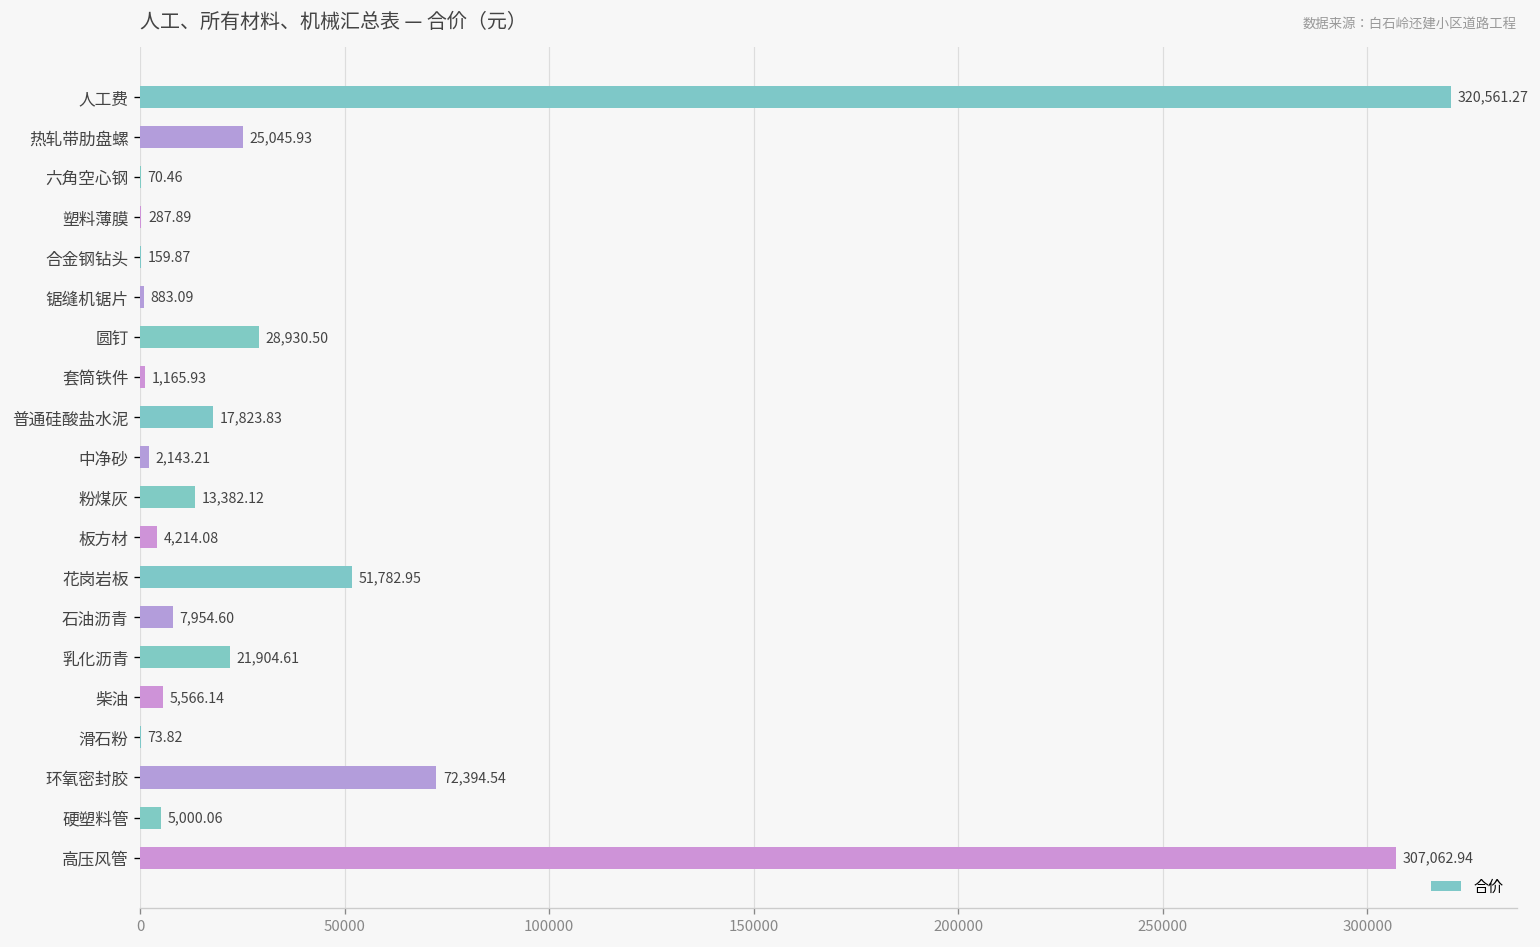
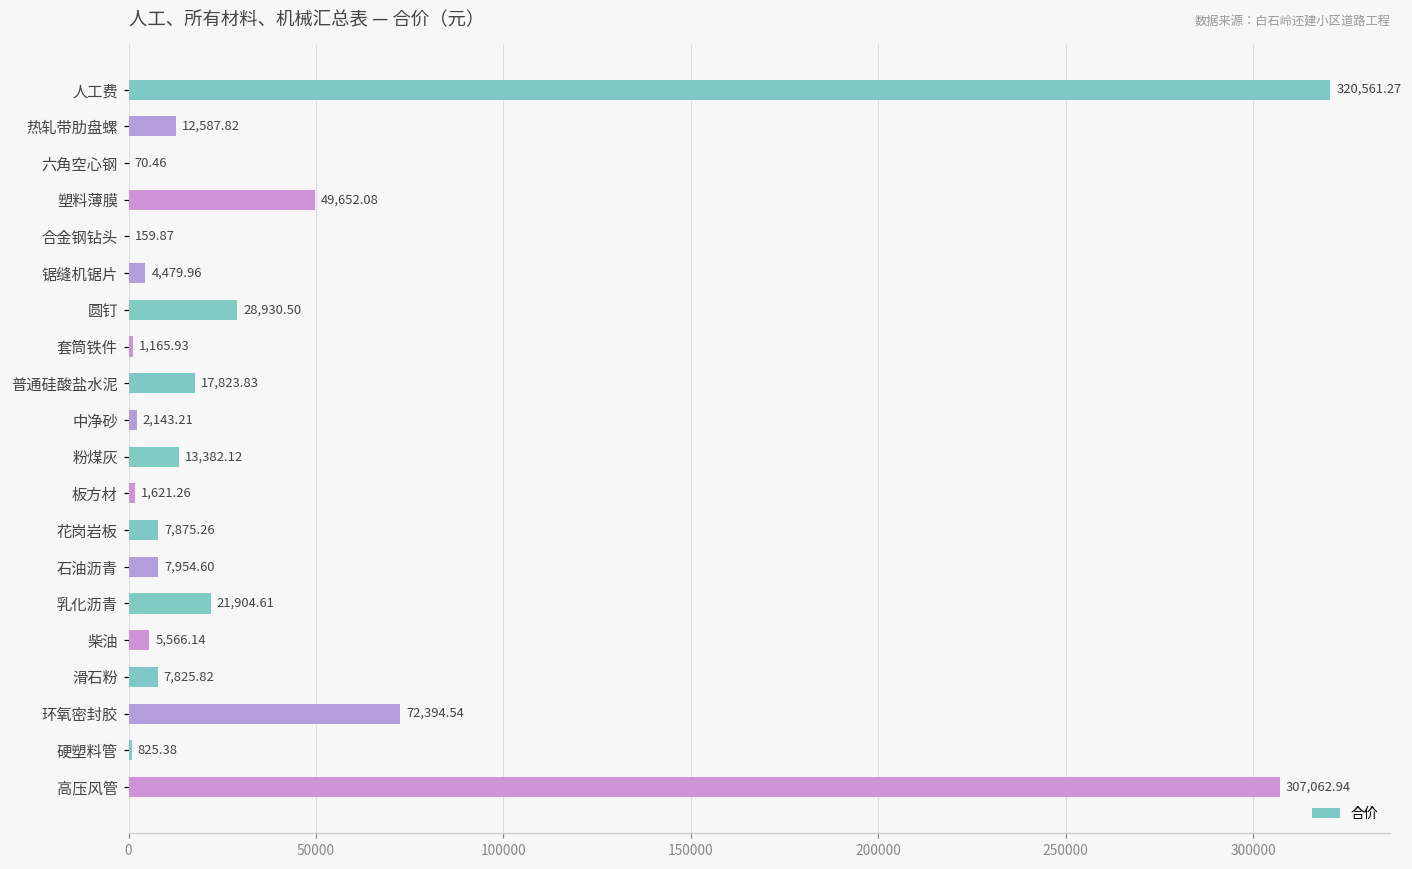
热轧带肋盘螺: 25,045.93 -> 12,587.82
塑料薄膜: 287.89 -> 49,652.08
锯缝机锯片: 883.09 -> 4,479.96
板方材: 4,214.08 -> 1,621.26
花岗岩板: 51,782.95 -> 7,875.26
滑石粉: 73.82 -> 7,825.82
硬塑料管: 5,000.06 -> 825.38
